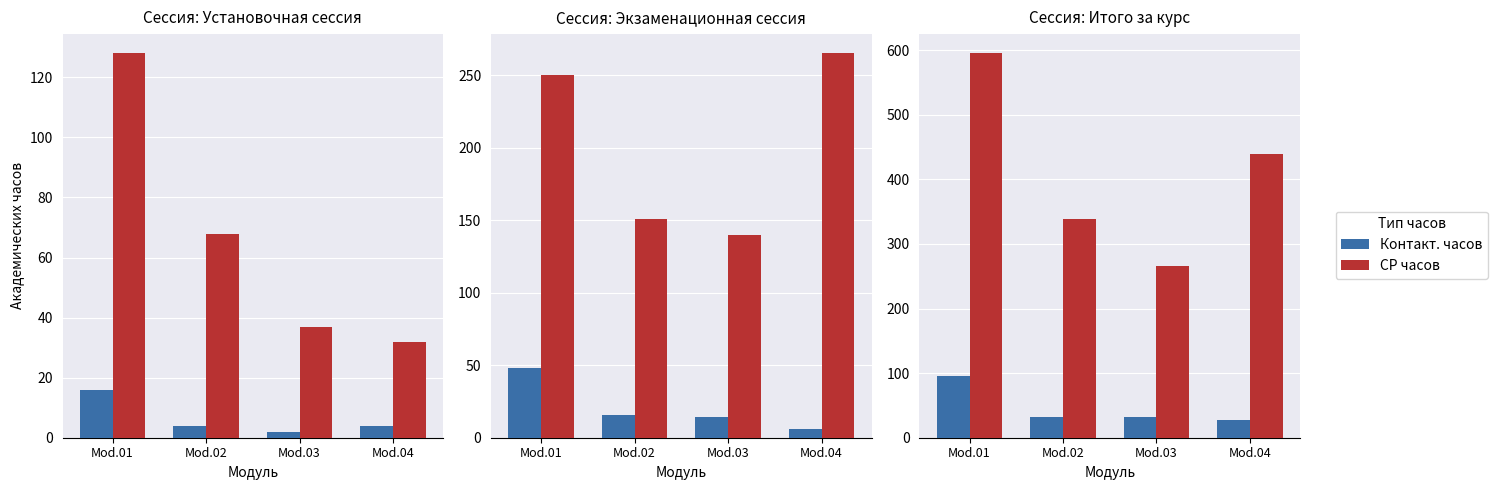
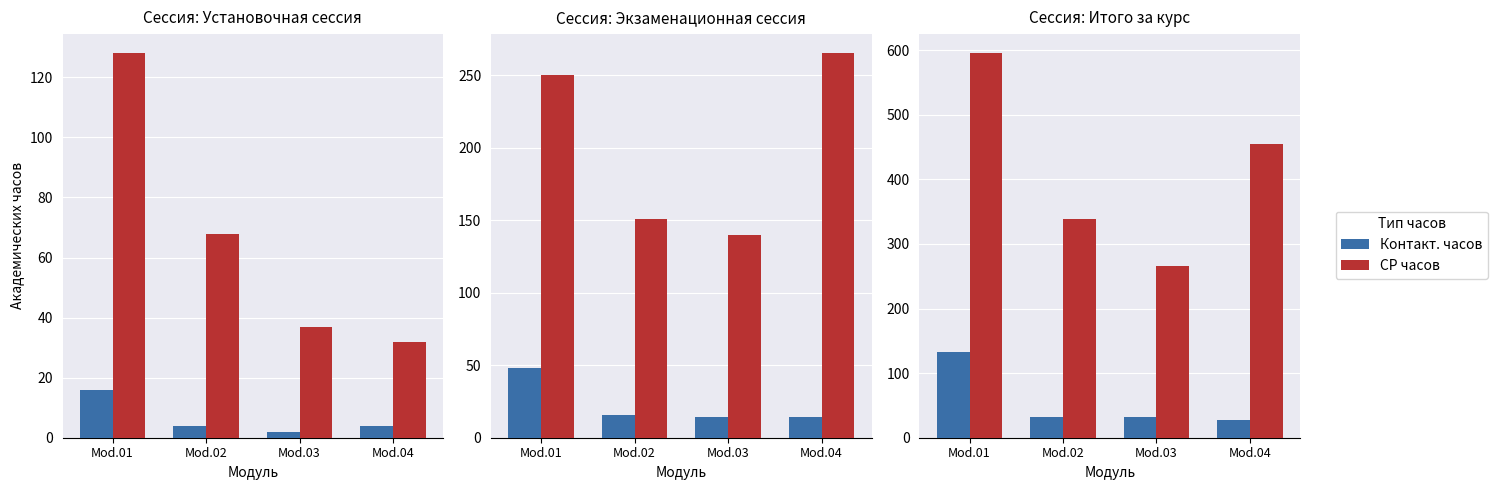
Сессия: Экзаменационная сессия, Контакт. часов, Mod.04: 6 -> 14
Сессия: Итого за курс, Контакт. часов, Mod.01: 100 -> 130
Сессия: Итого за курс, СР часов, Mod.04: 440 -> 450
